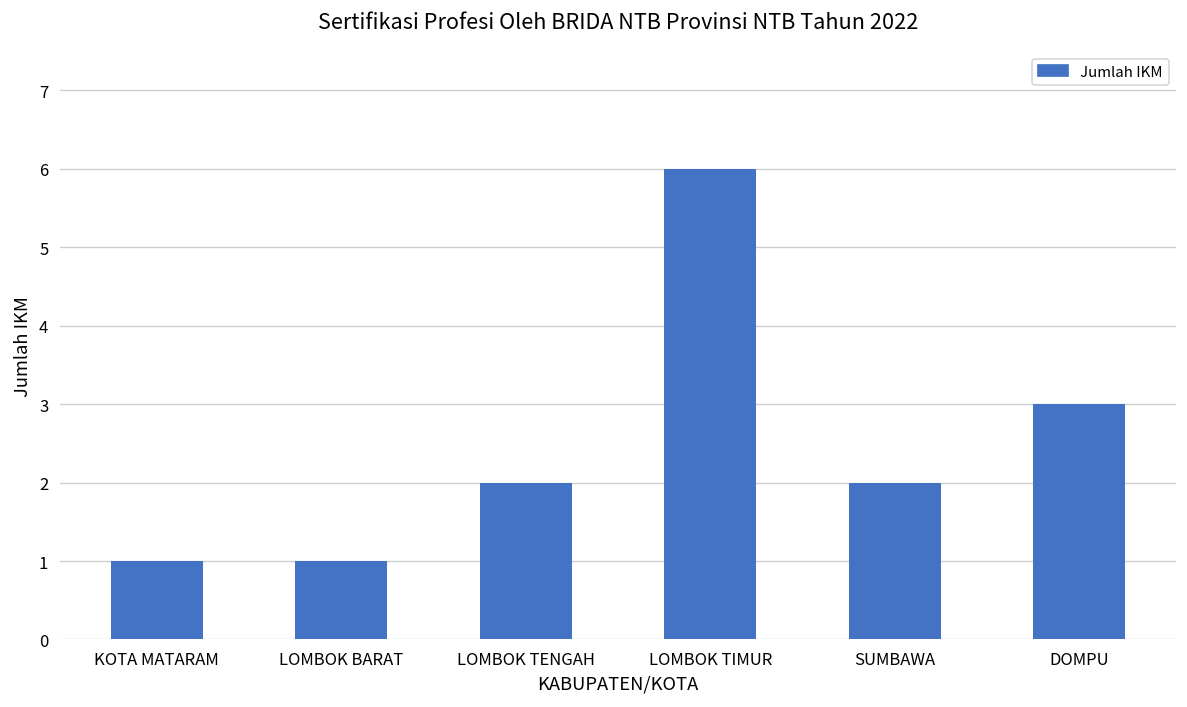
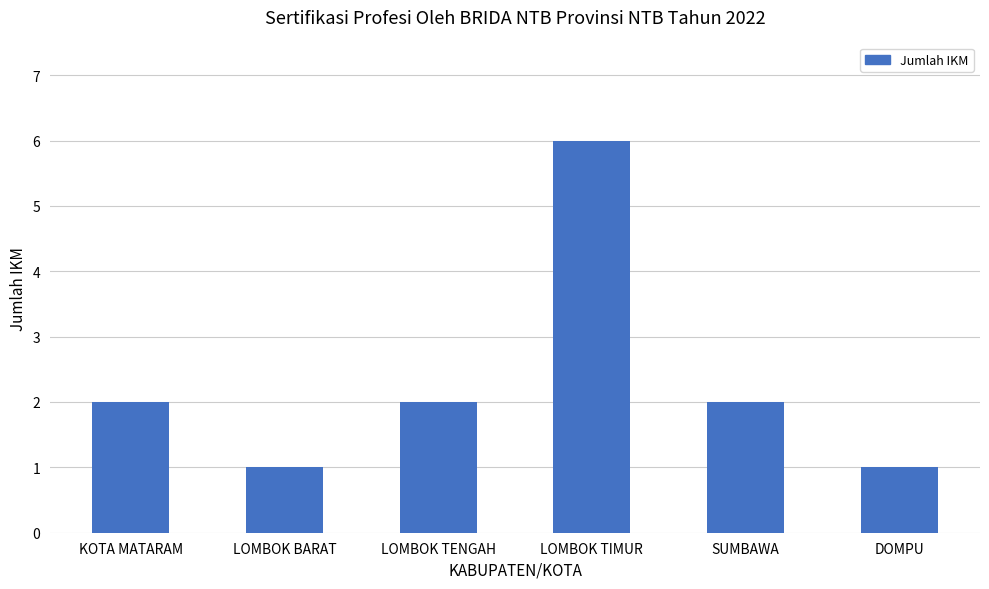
KOTA MATARAM: 1 -> 2
DOMPU: 3 -> 1
